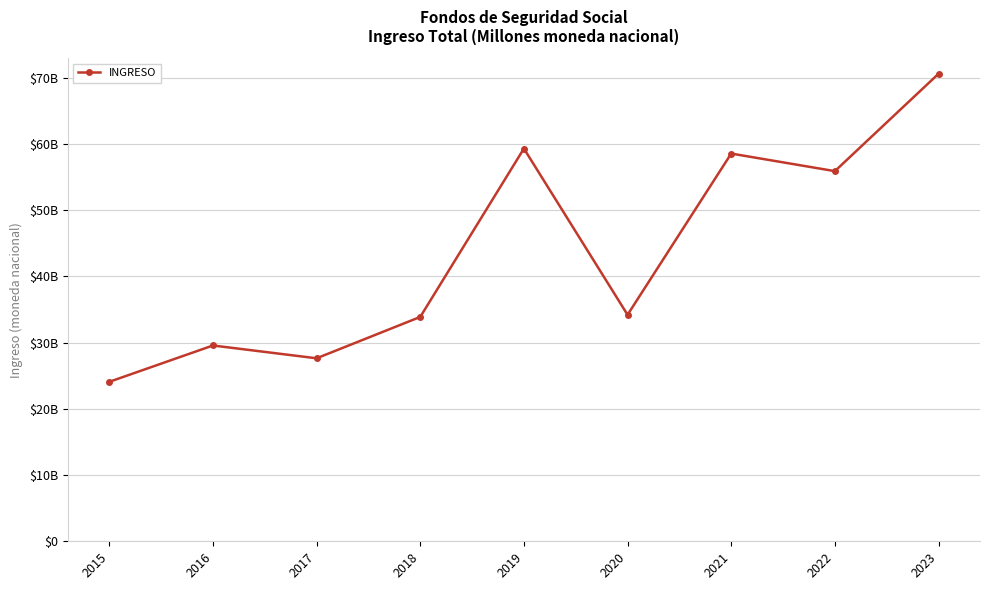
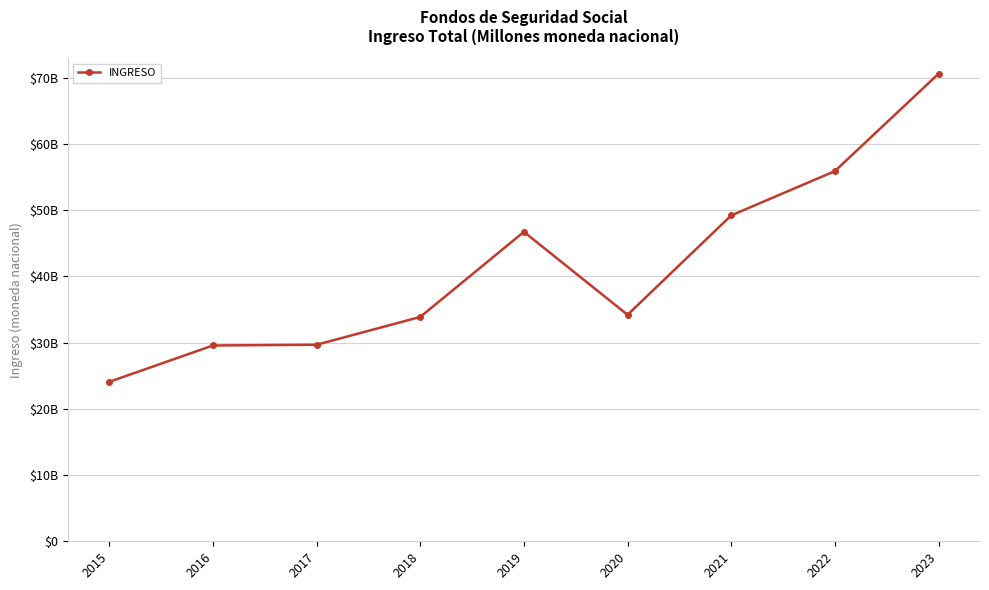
2017: $28000000000 -> $30000000000
2019: $59000000000 -> $47000000000
2021: $59000000000 -> $49000000000
